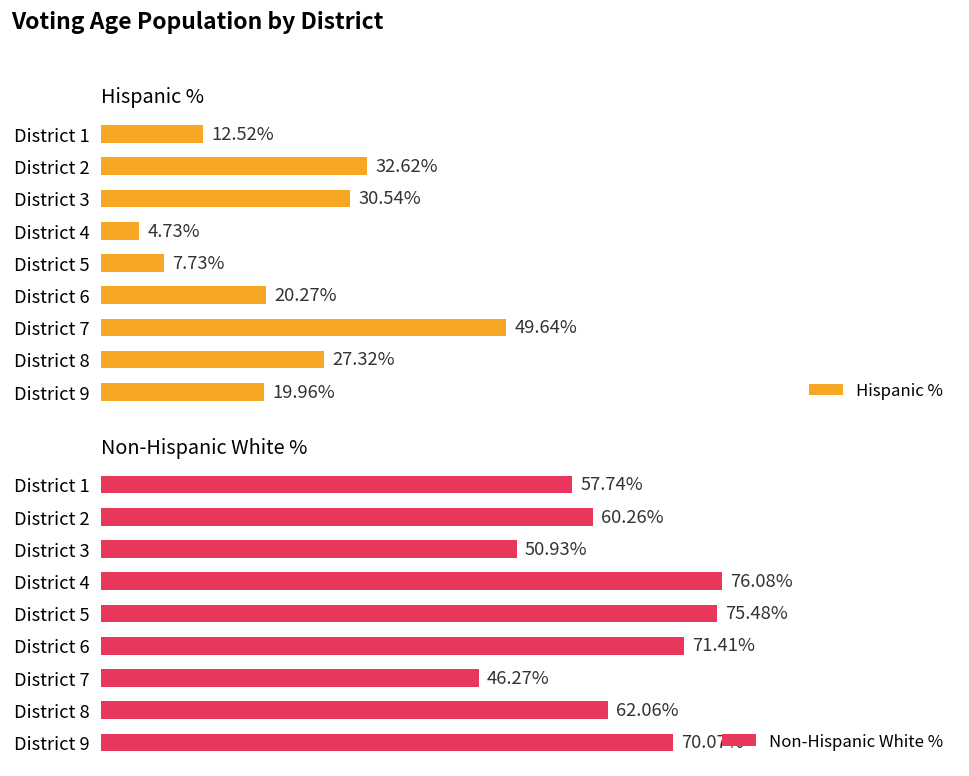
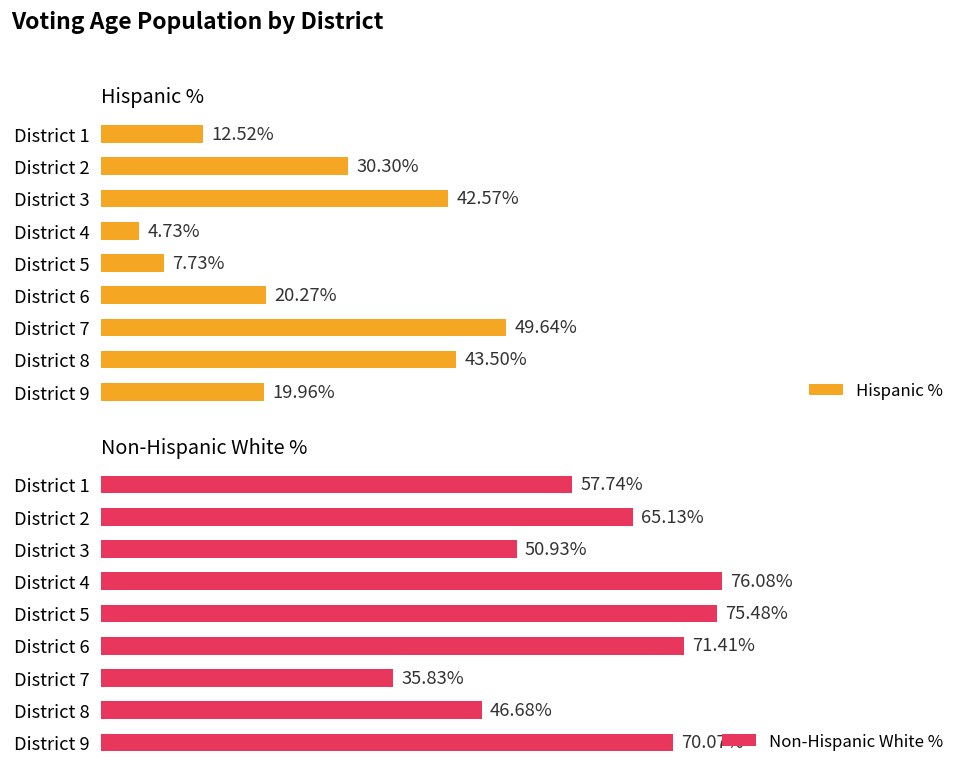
Hispanic %, District 2: 32.62% -> 30.30%
Hispanic %, District 3: 30.54% -> 42.57%
Hispanic %, District 8: 27.32% -> 43.50%
Non-Hispanic White %, District 2: 60.26% -> 65.13%
Non-Hispanic White %, District 7: 46.27% -> 35.83%
Non-Hispanic White %, District 8: 62.06% -> 46.68%
